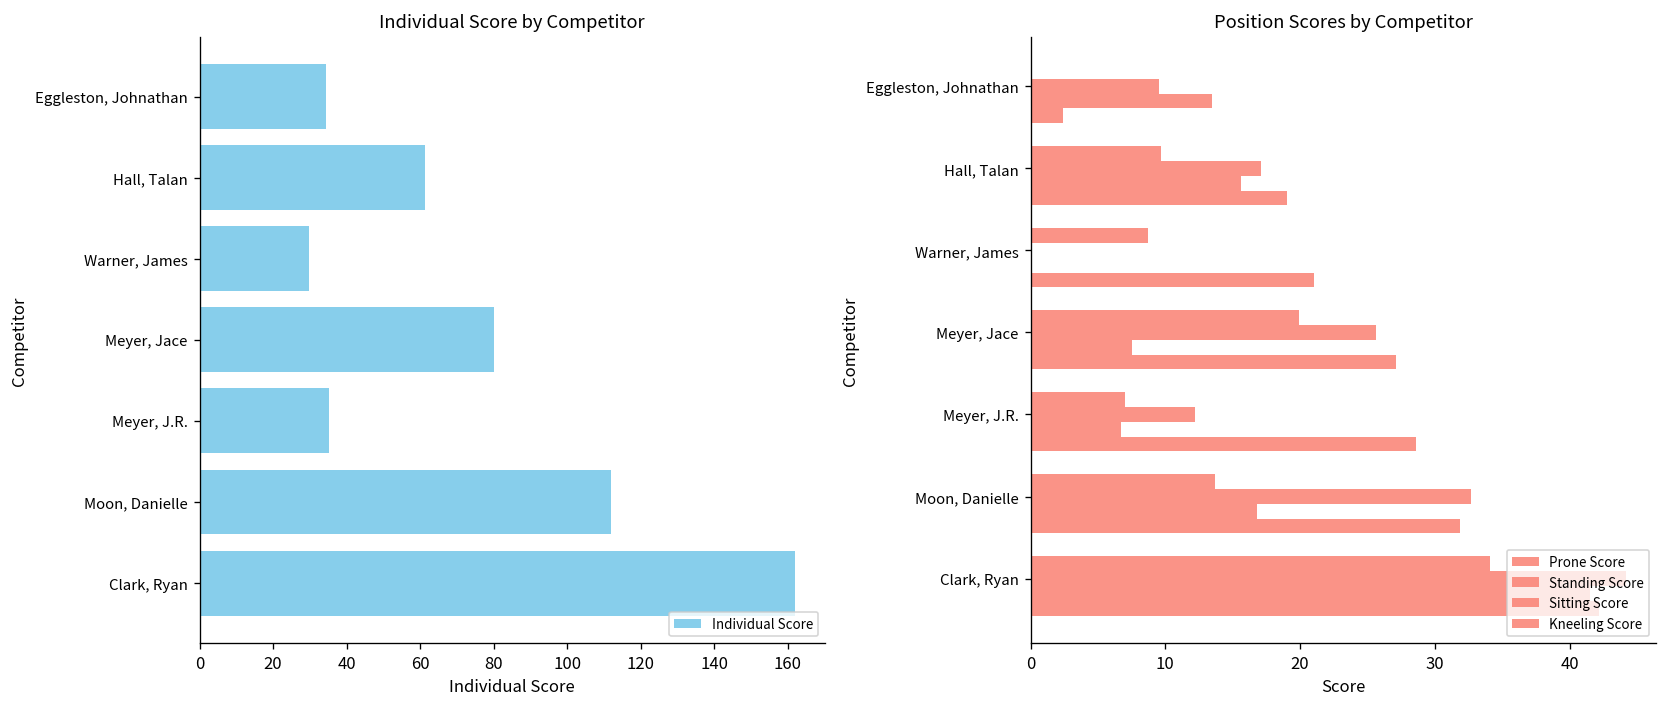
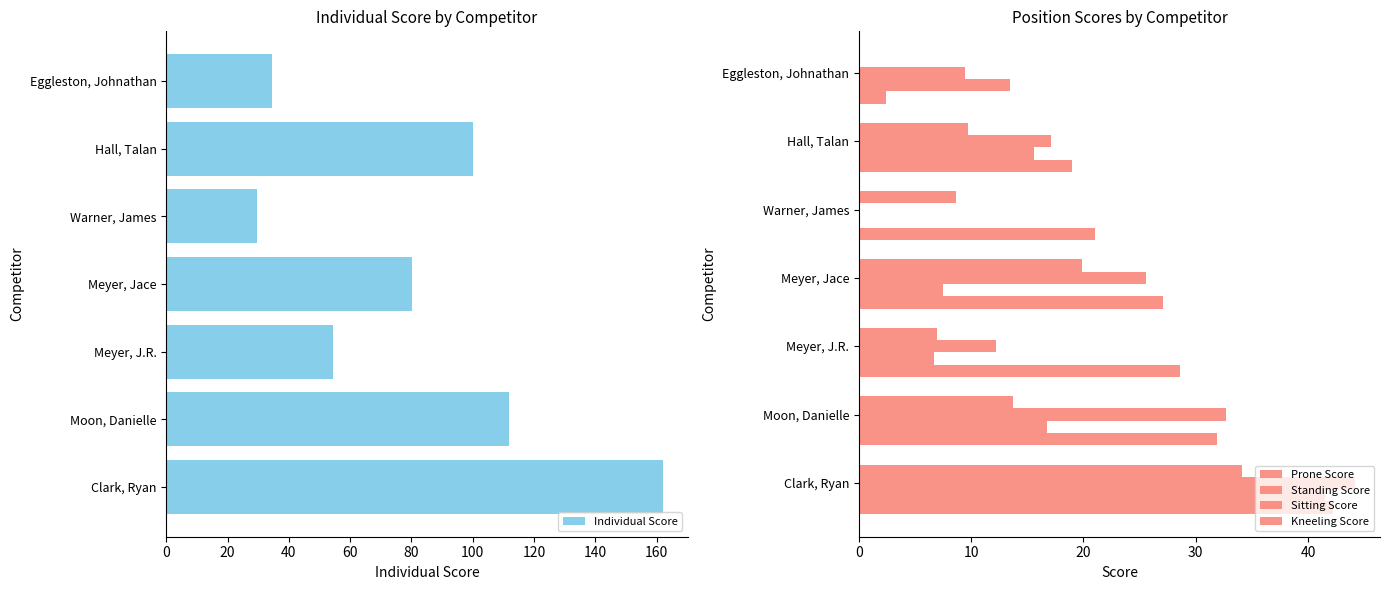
Individual Score by Competitor, Hall, Talan: 61 -> 100
Individual Score by Competitor, Meyer, J.R.: 35 -> 55
